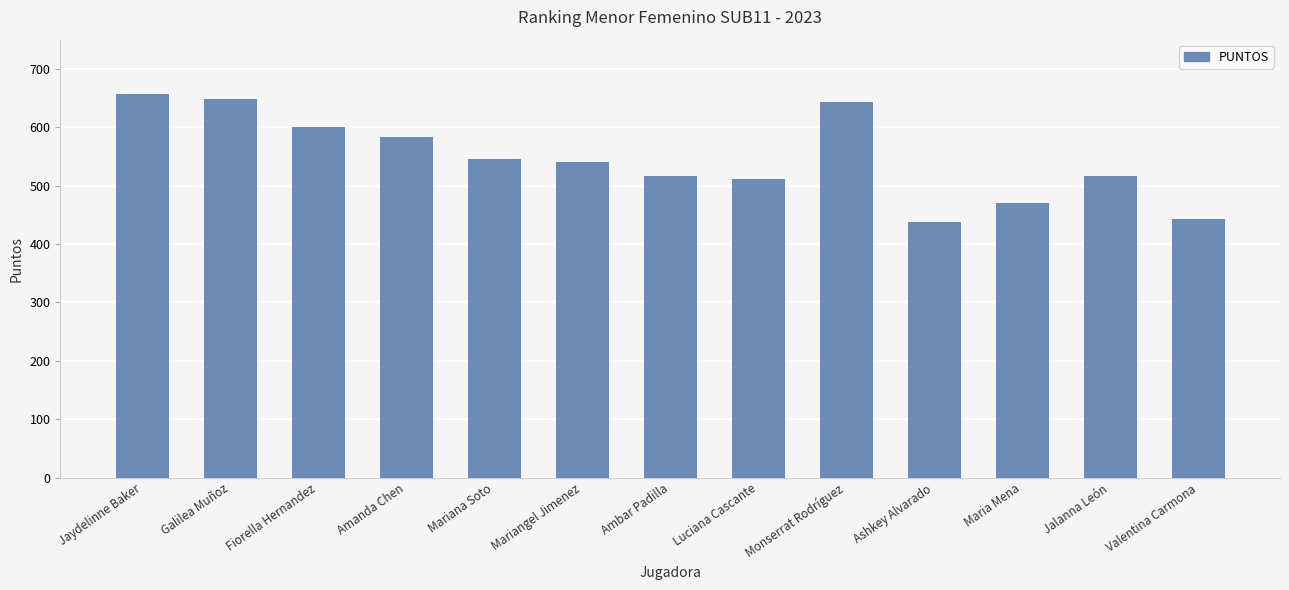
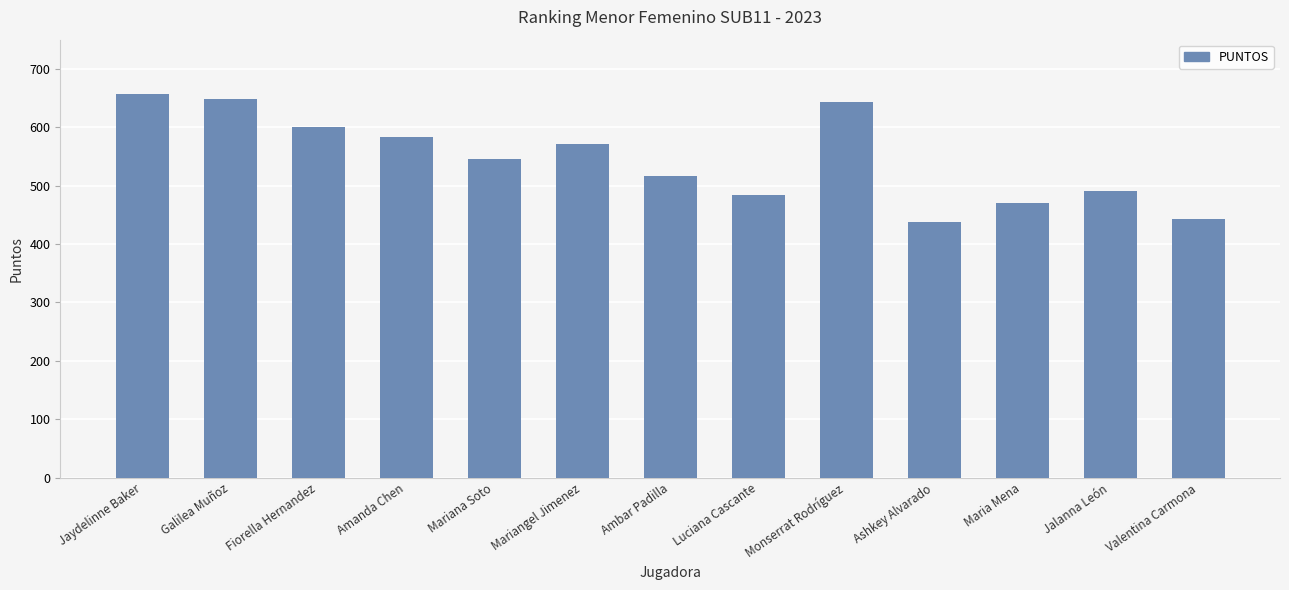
Mariangel Jimenez: 540 -> 570
Luciana Cascante: 510 -> 480
Jalanna León: 520 -> 490
